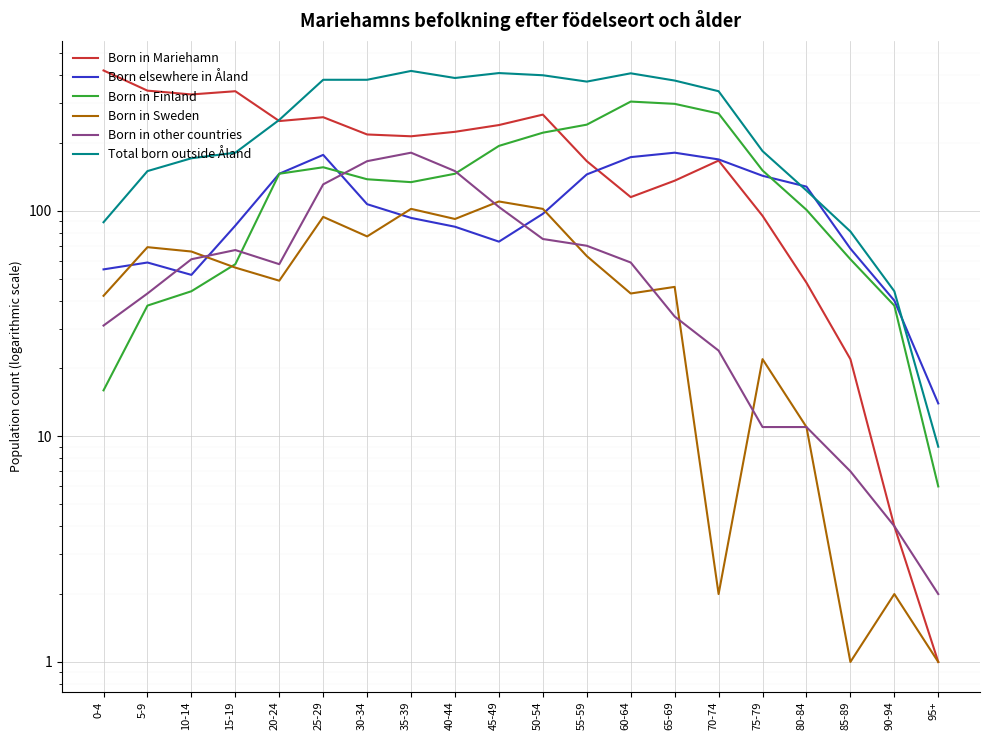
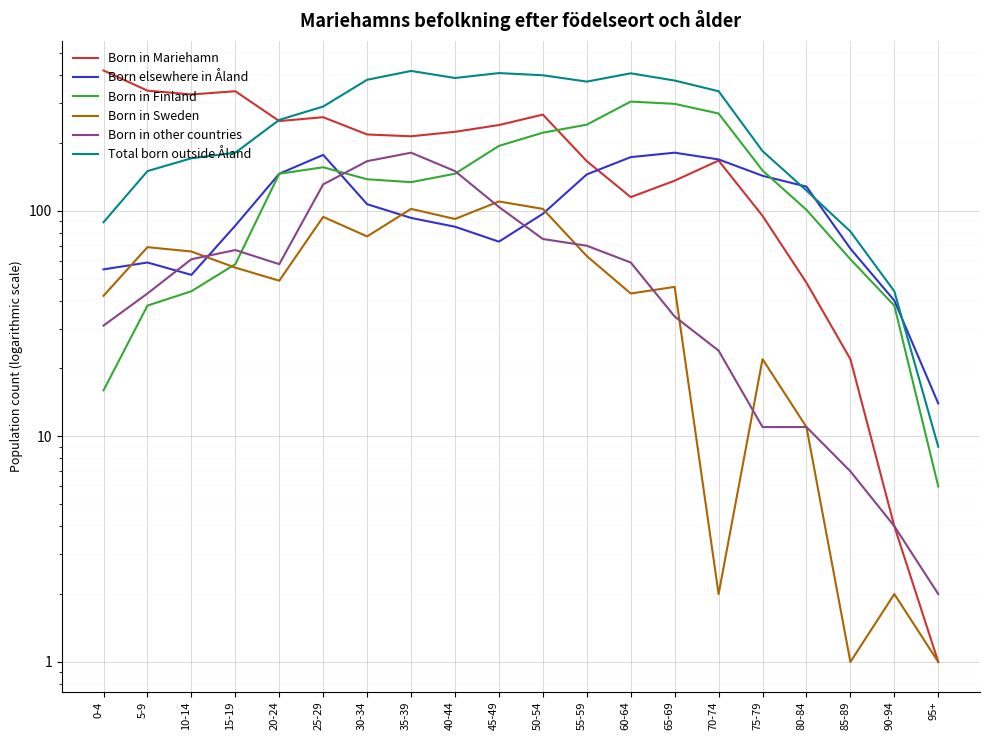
Total born outside Åland, 25-29: 380 -> 290
